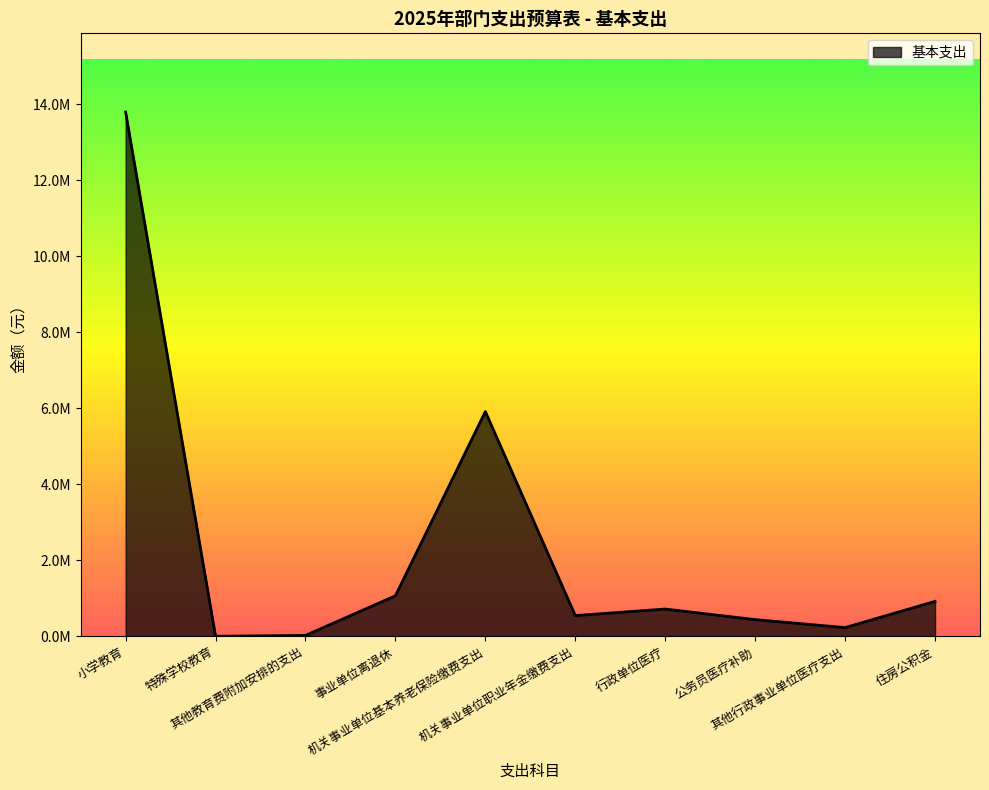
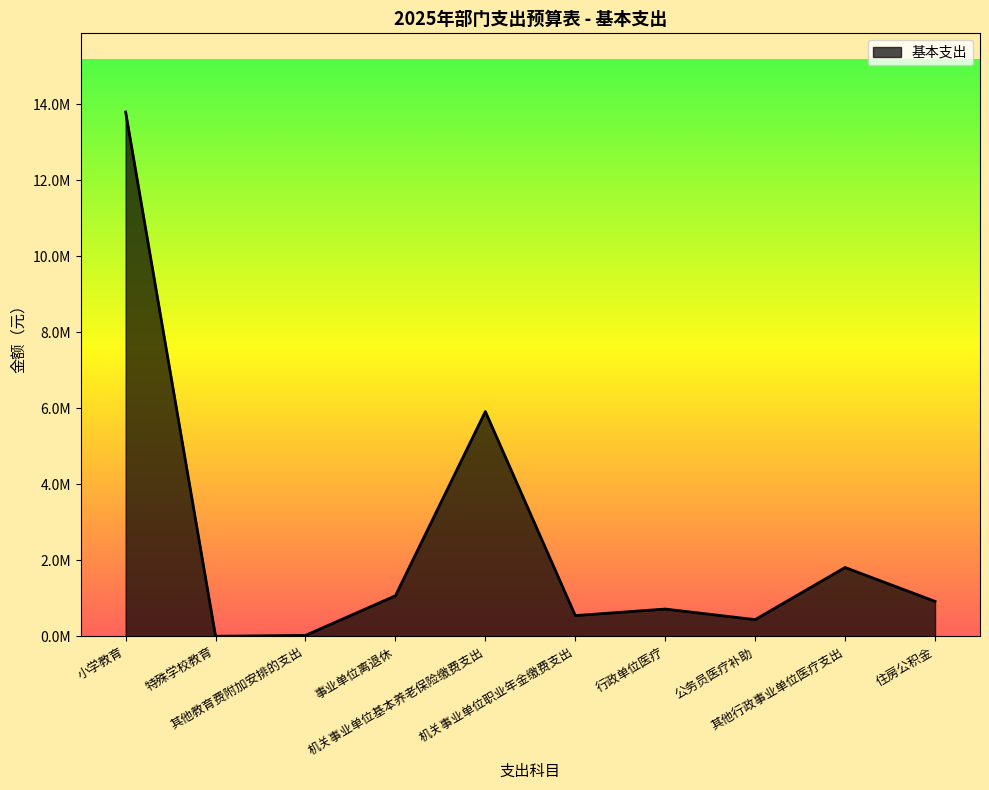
其他行政事业单位医疗支出: 200000 -> 1800000
